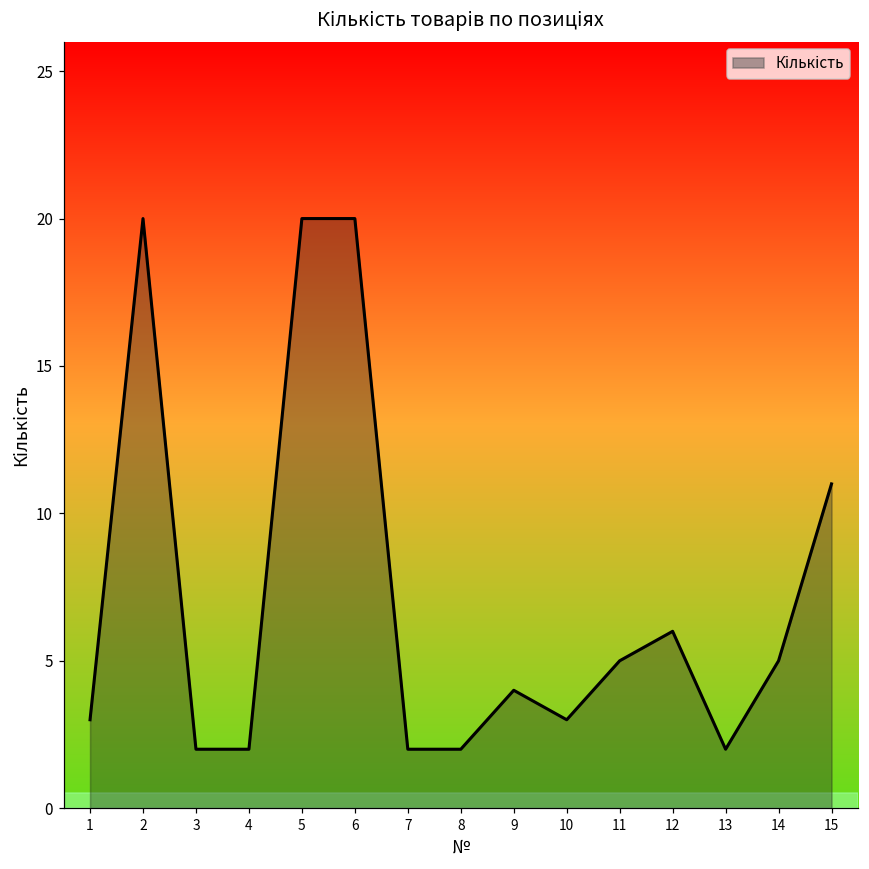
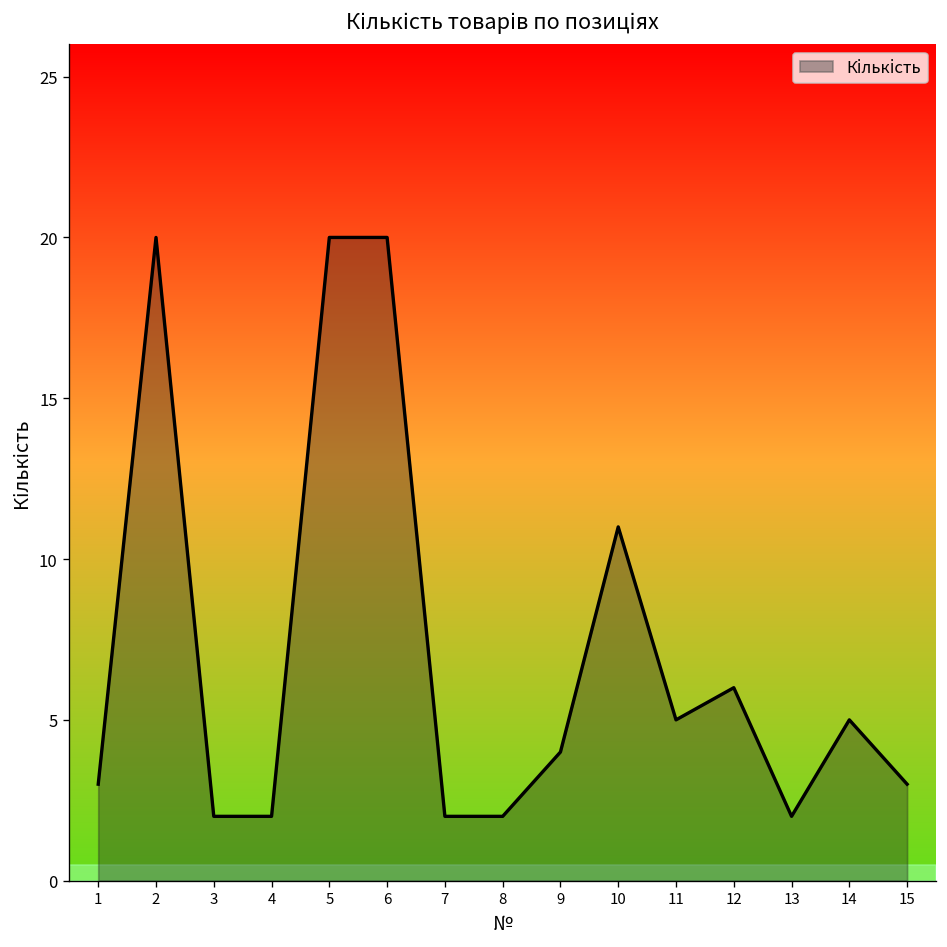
10: 3 -> 11
15: 11 -> 3
